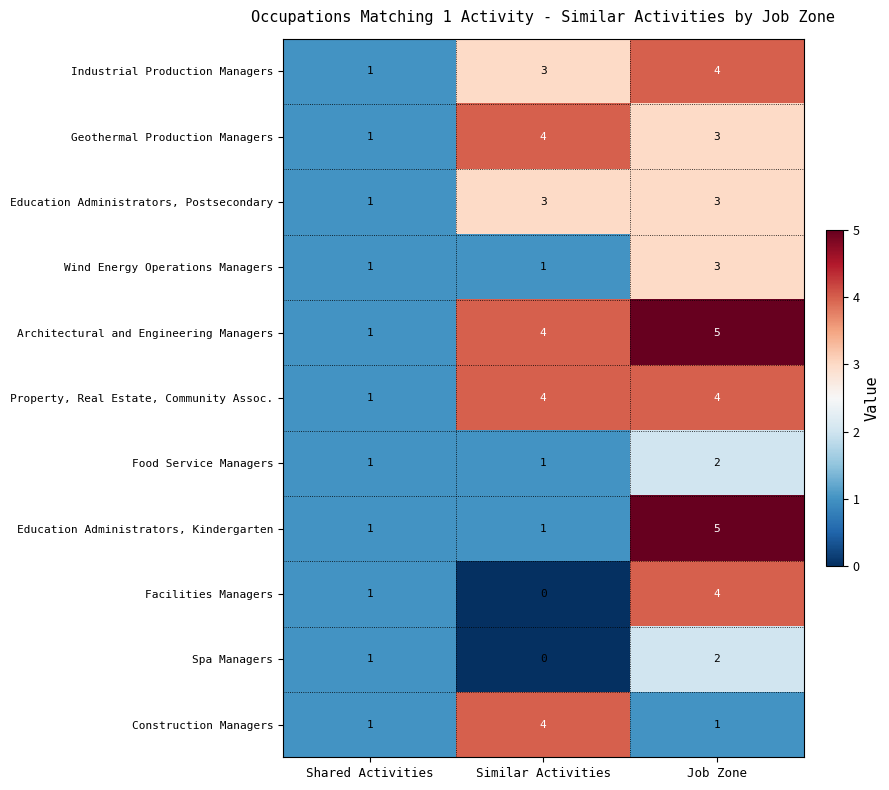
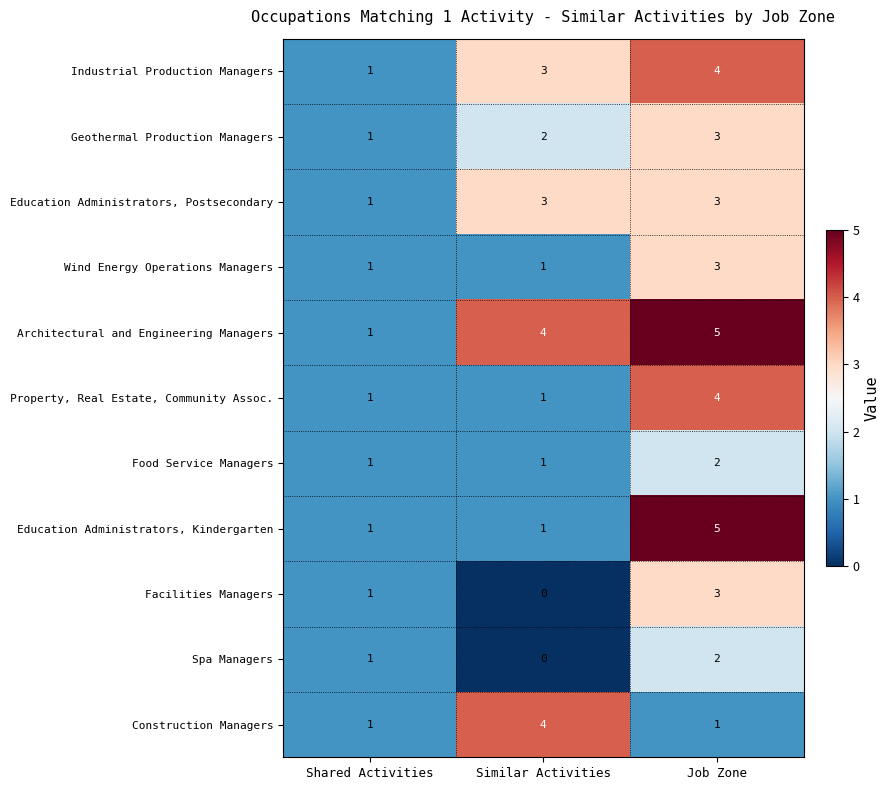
Geothermal Production Managers, Similar Activities: 4 -> 2
Property, Real Estate, Community Assoc., Similar Activities: 4 -> 1
Facilities Managers, Job Zone: 4 -> 3
